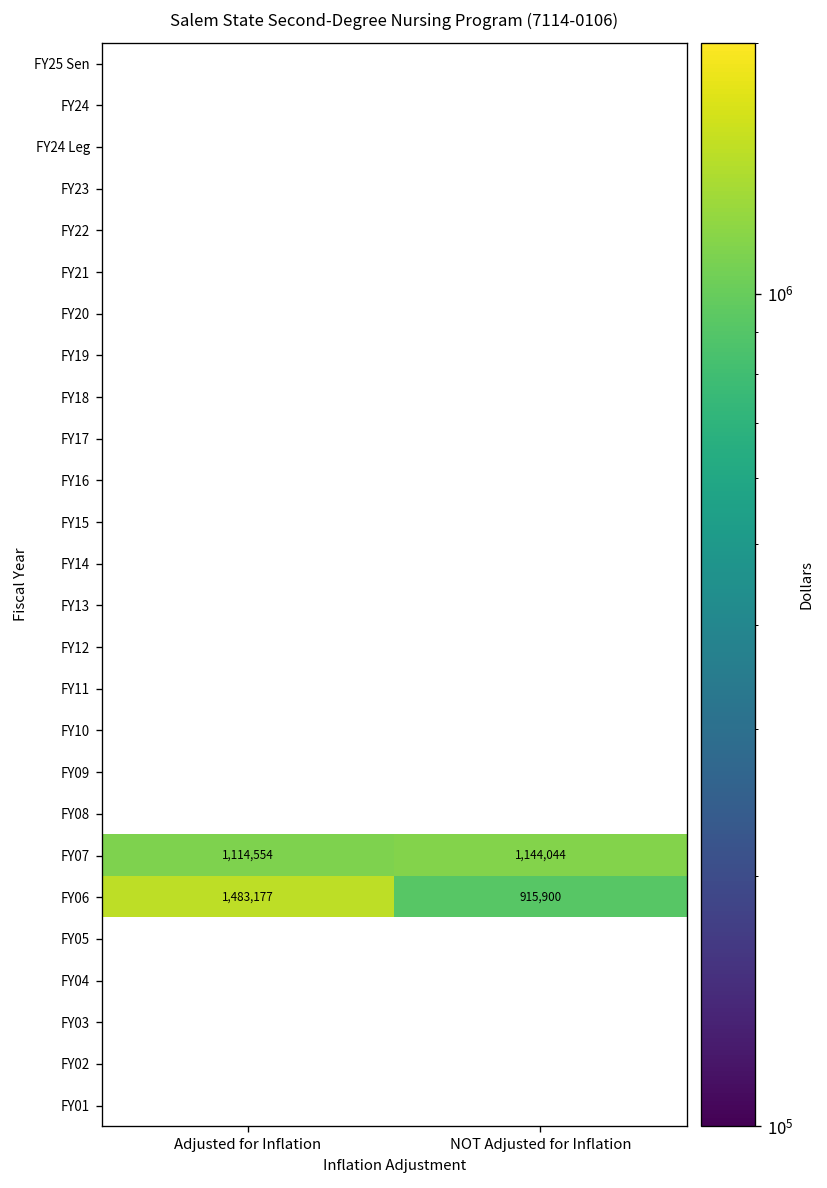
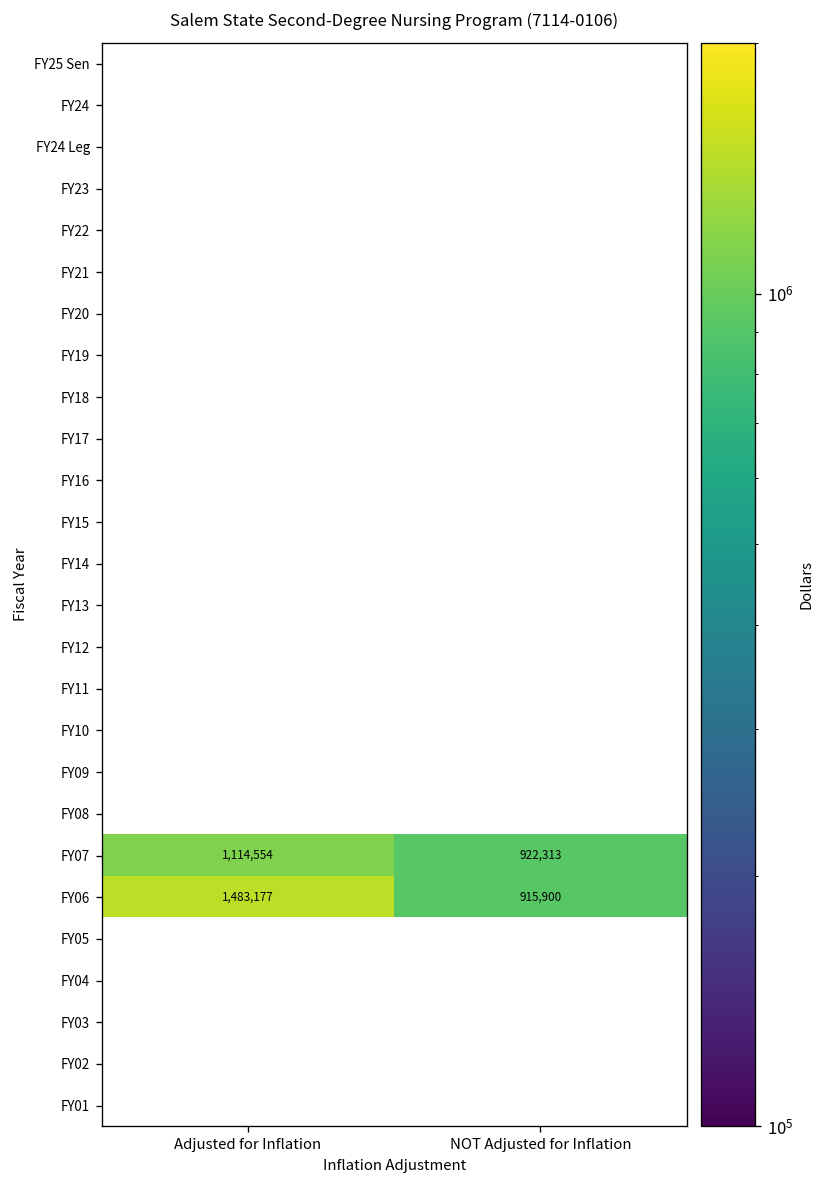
FY07, NOT Adjusted for Inflation: 1,144,044 -> 922,313
